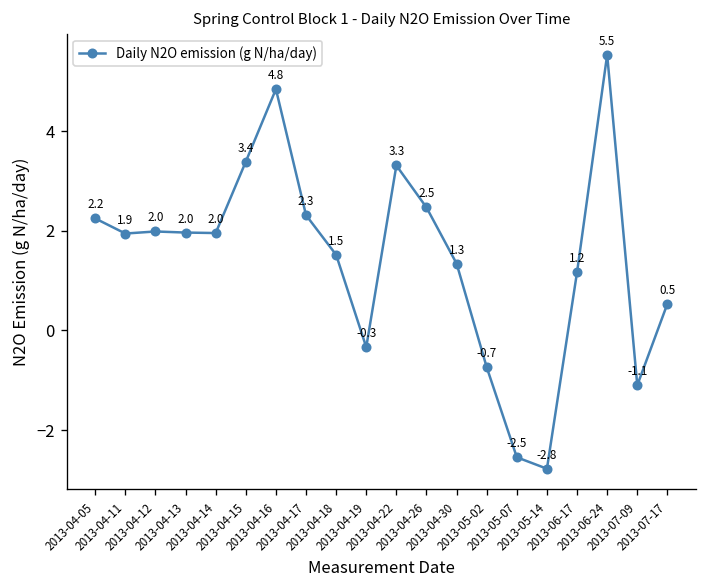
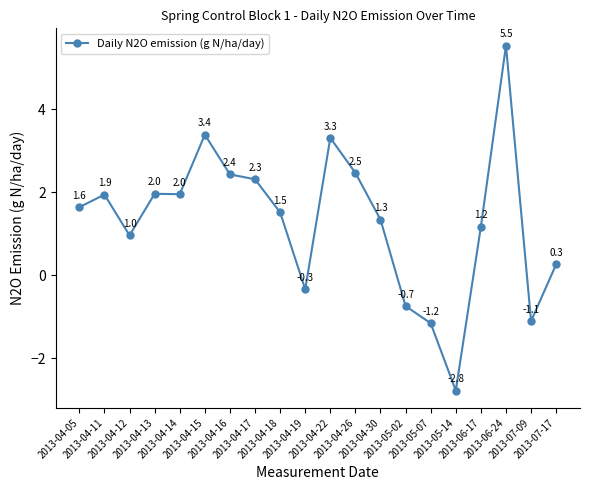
2013-04-05: 2.2 -> 1.6
2013-04-12: 2.0 -> 1.0
2013-04-16: 4.8 -> 2.4
2013-05-07: -2.5 -> -1.2
2013-07-17: 0.5 -> 0.3
